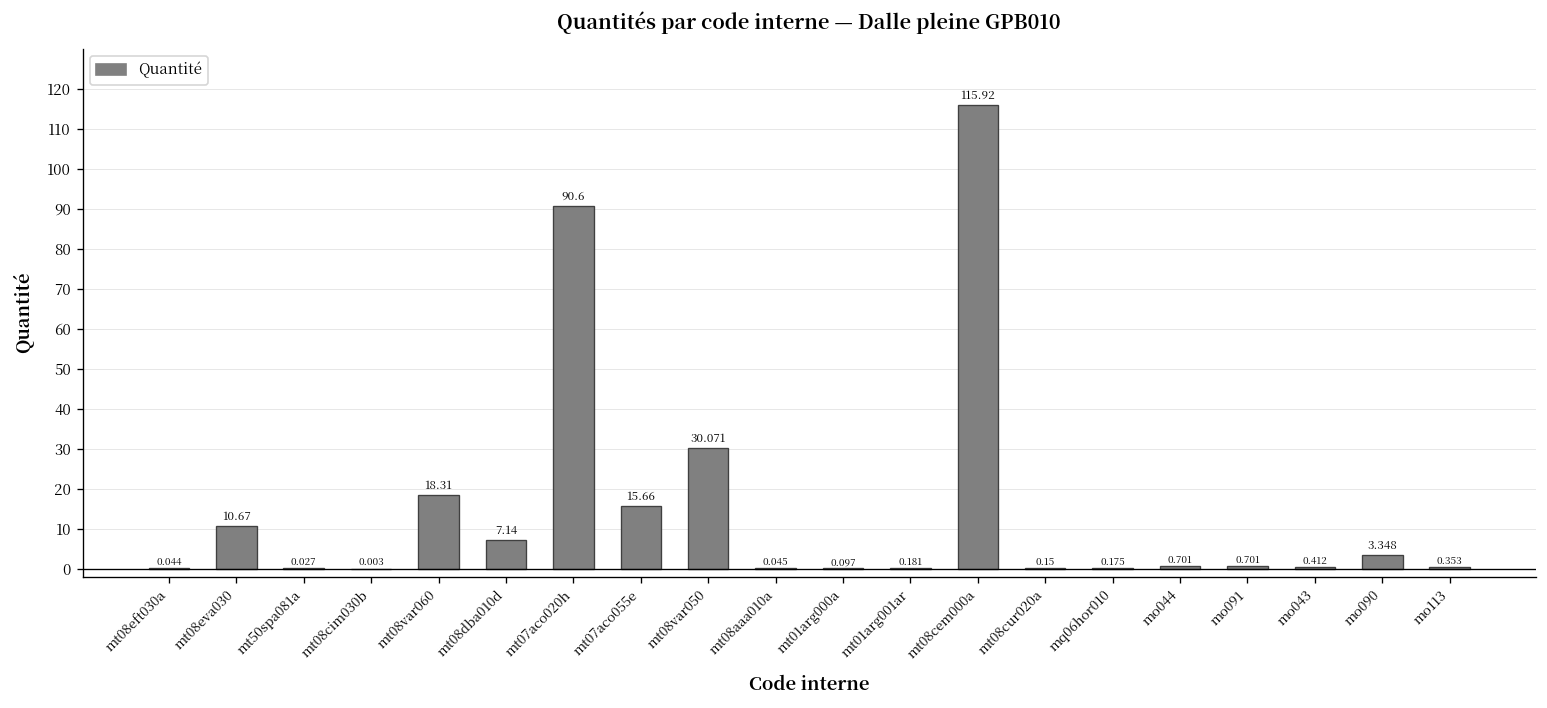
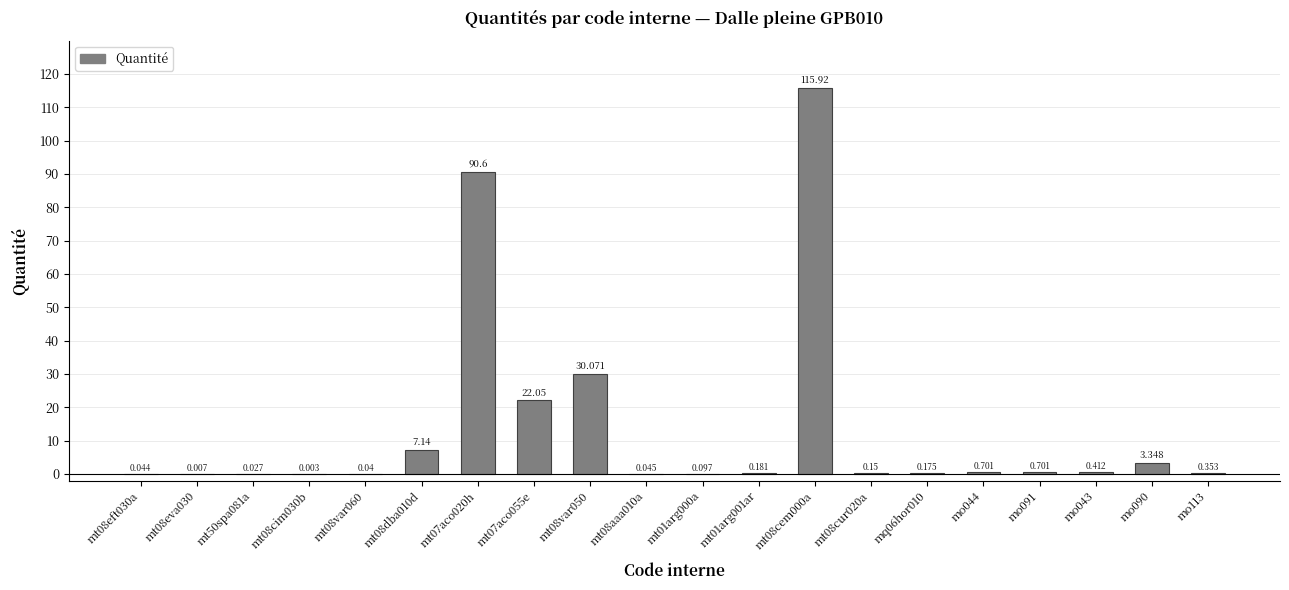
mt08eva030: 10.67 -> 0.007
mt08var060: 18.31 -> 0.04
mt07aco055e: 15.66 -> 22.05
